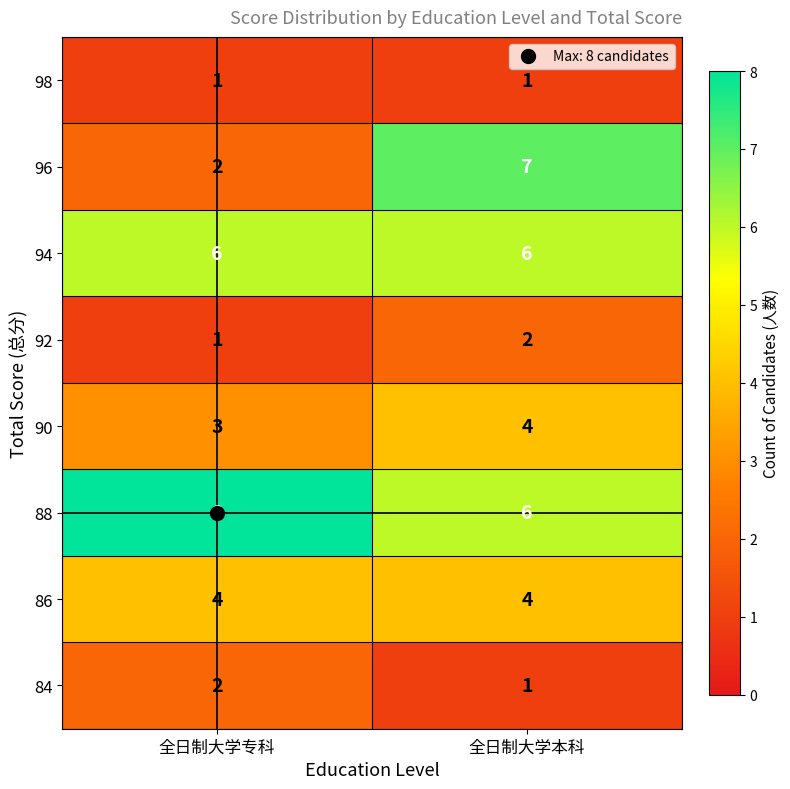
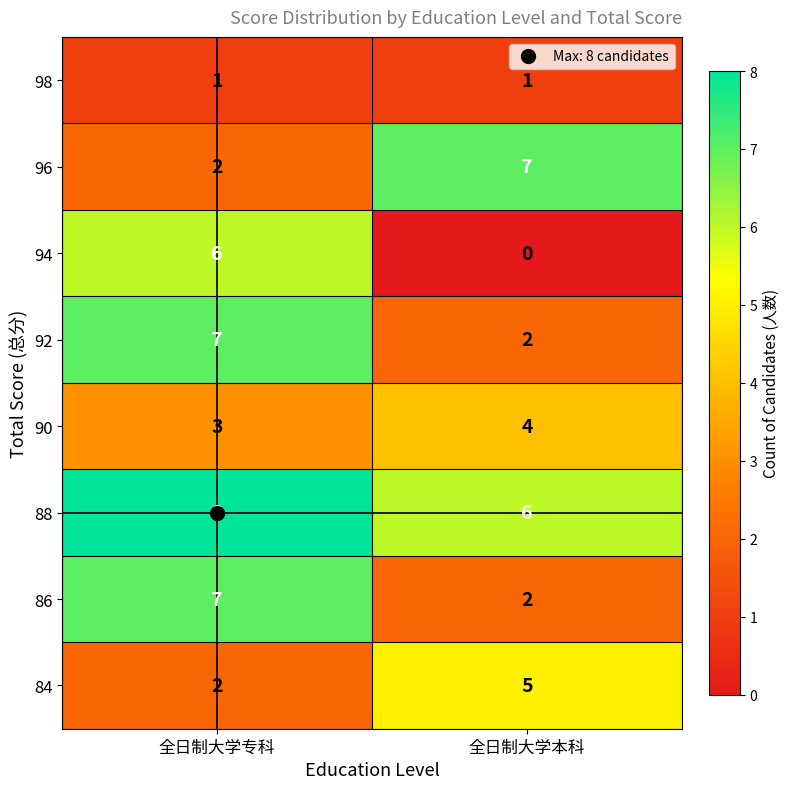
94, 全日制大学本科: 6 -> 0
92, 全日制大学专科: 1 -> 7
86, 全日制大学专科: 4 -> 7
86, 全日制大学本科: 4 -> 2
84, 全日制大学本科: 1 -> 5
